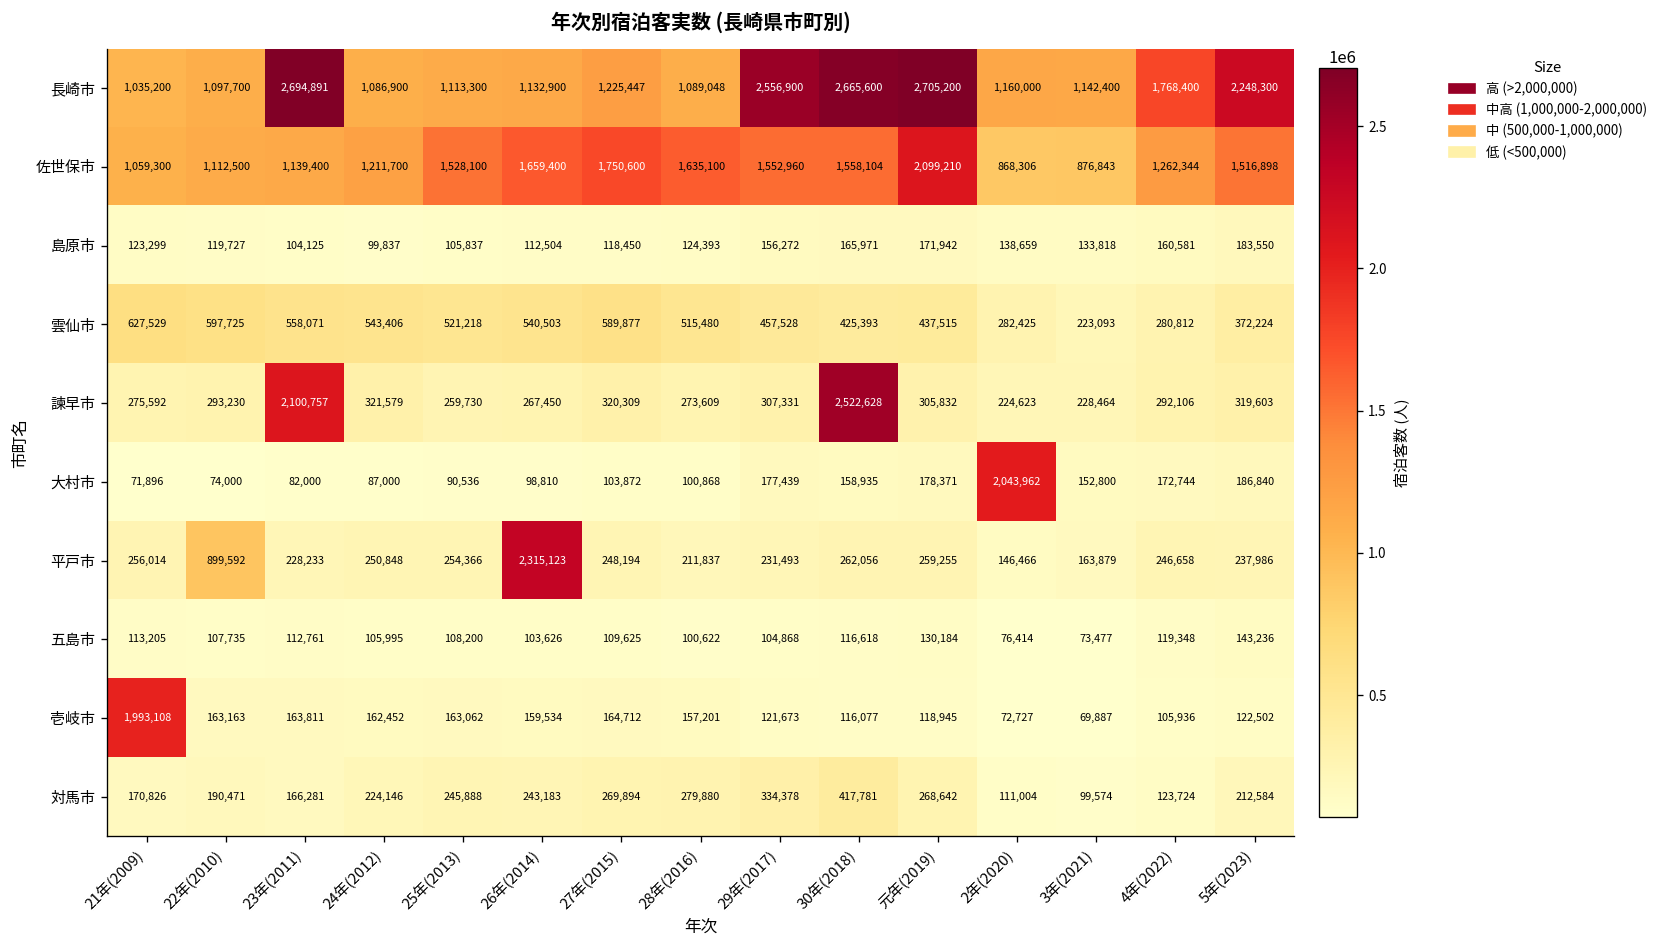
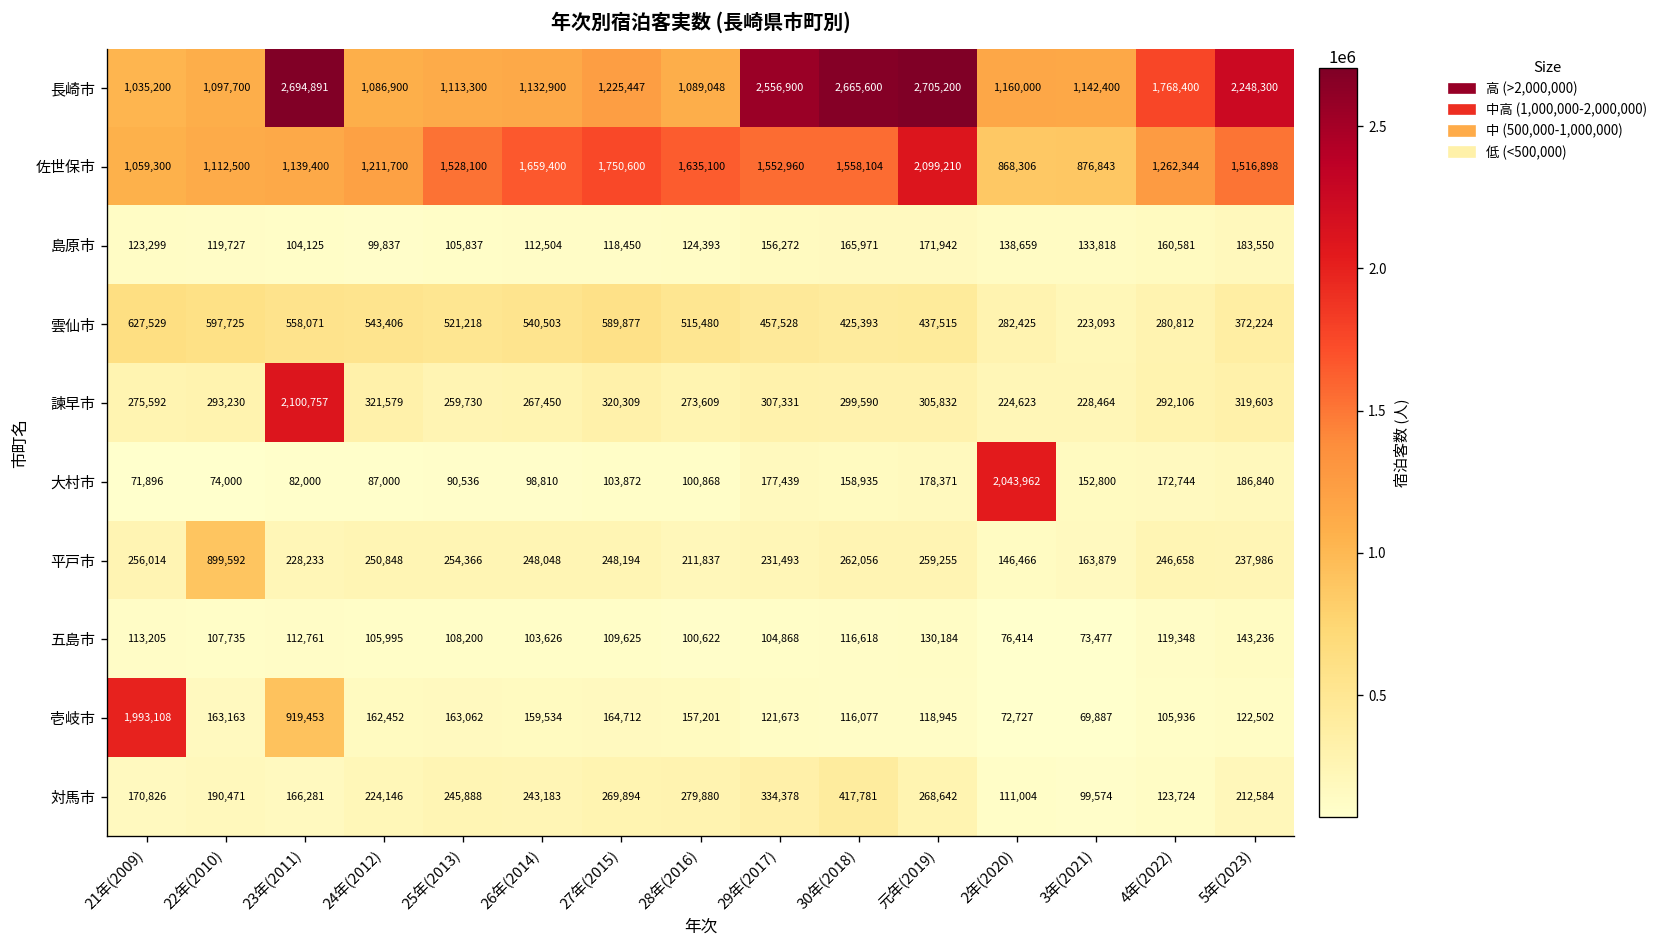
諫早市, 30年(2018): 2,522,628 -> 299,590
平戸市, 26年(2014): 2,315,123 -> 248,048
壱岐市, 23年(2011): 163,811 -> 919,453
